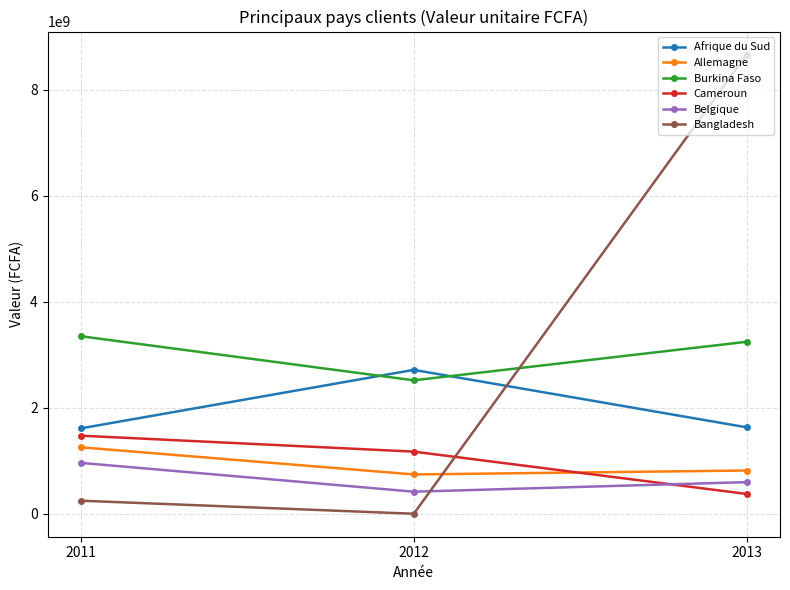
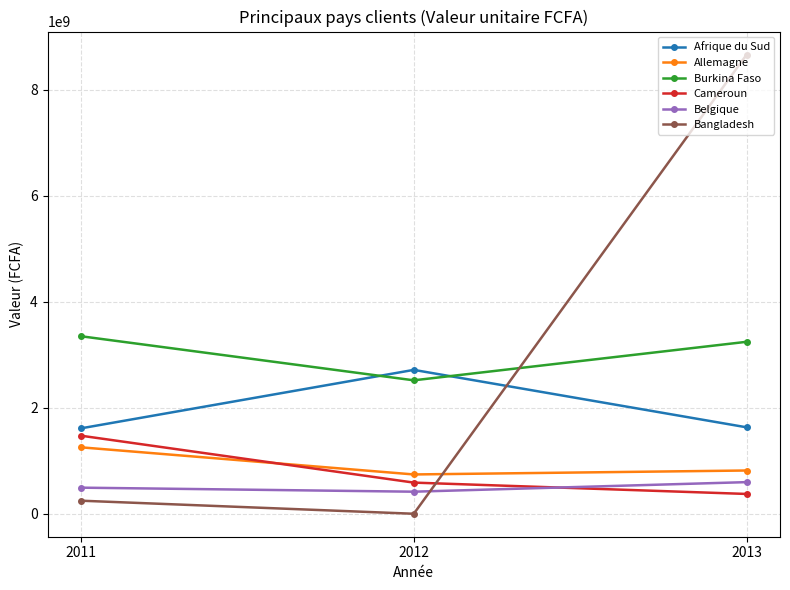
Belgique, 2011: 1000000000 -> 500000000
Cameroun, 2012: 1200000000 -> 600000000
